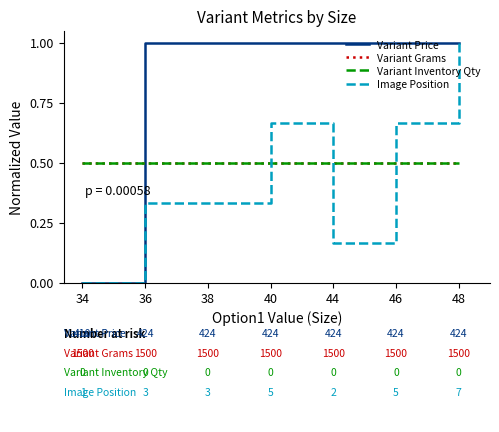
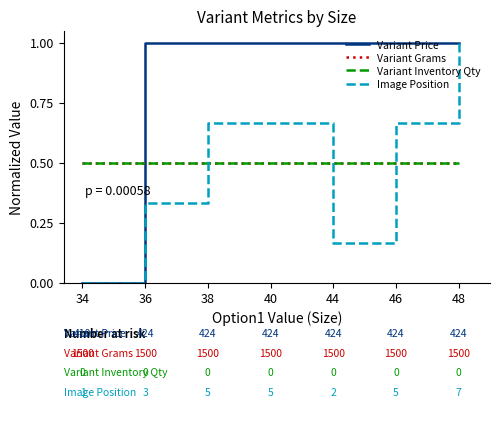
Image Position, 38: 3 -> 5
